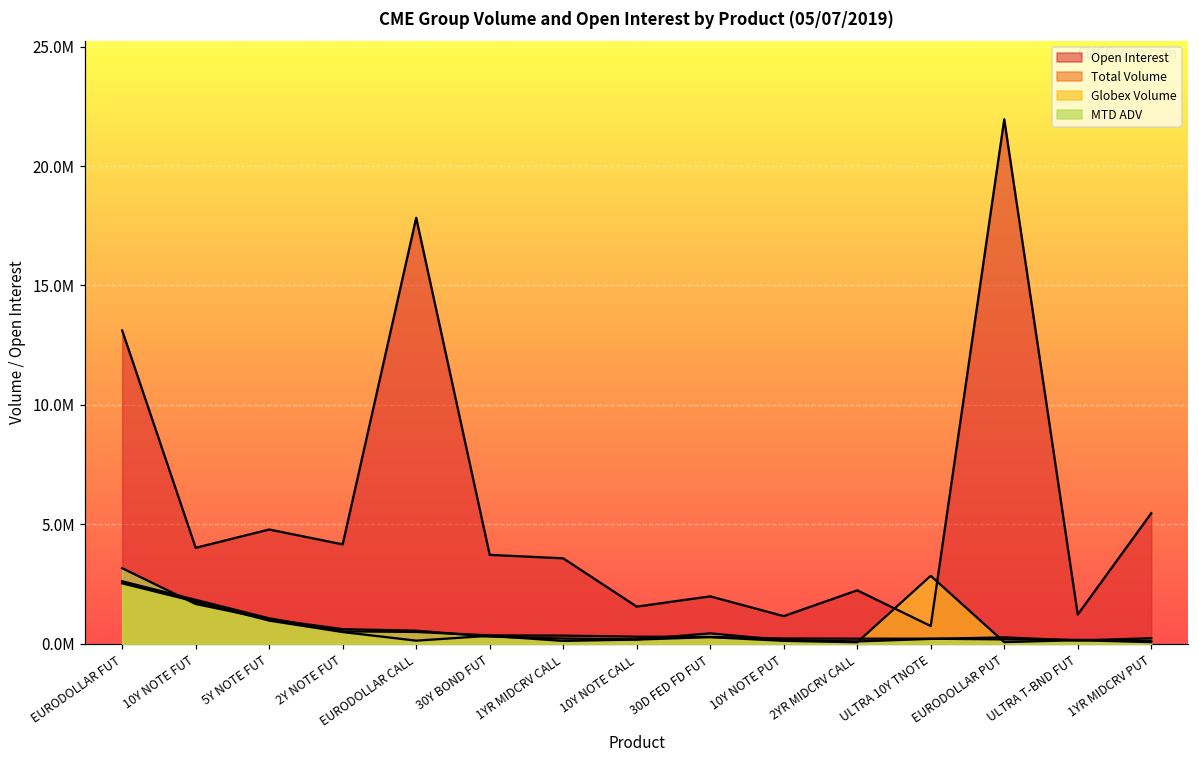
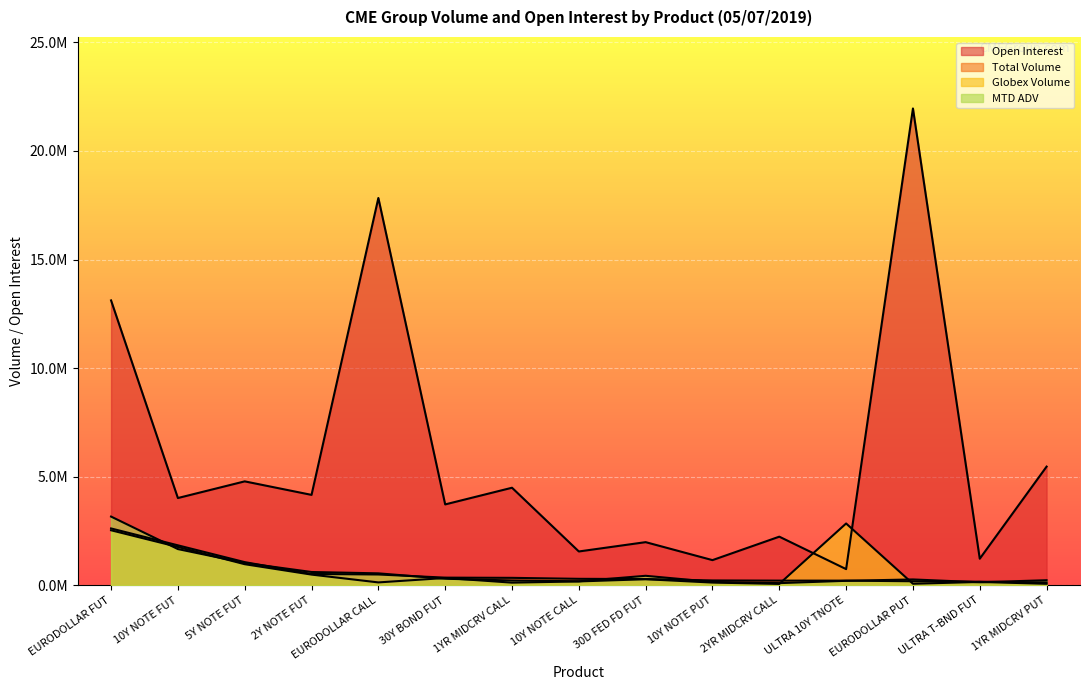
Open Interest, 1YR MIDCRV CALL: 3600000 -> 4500000
